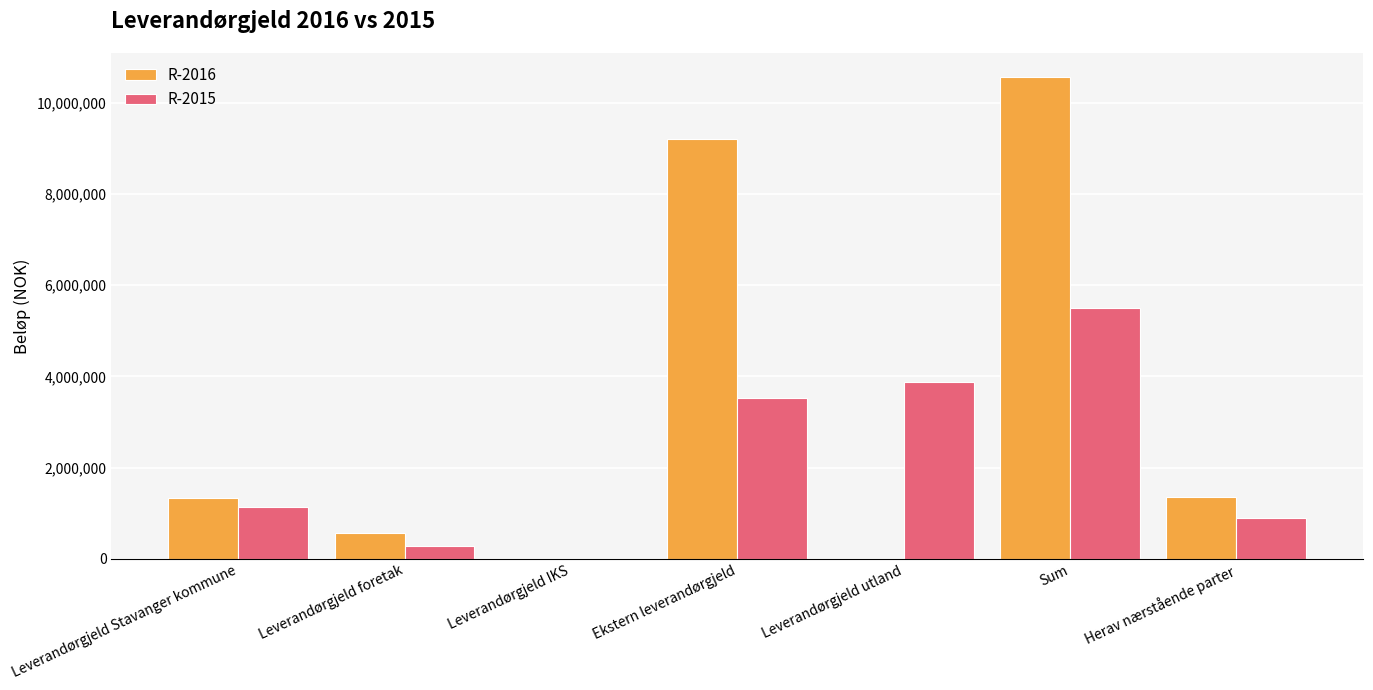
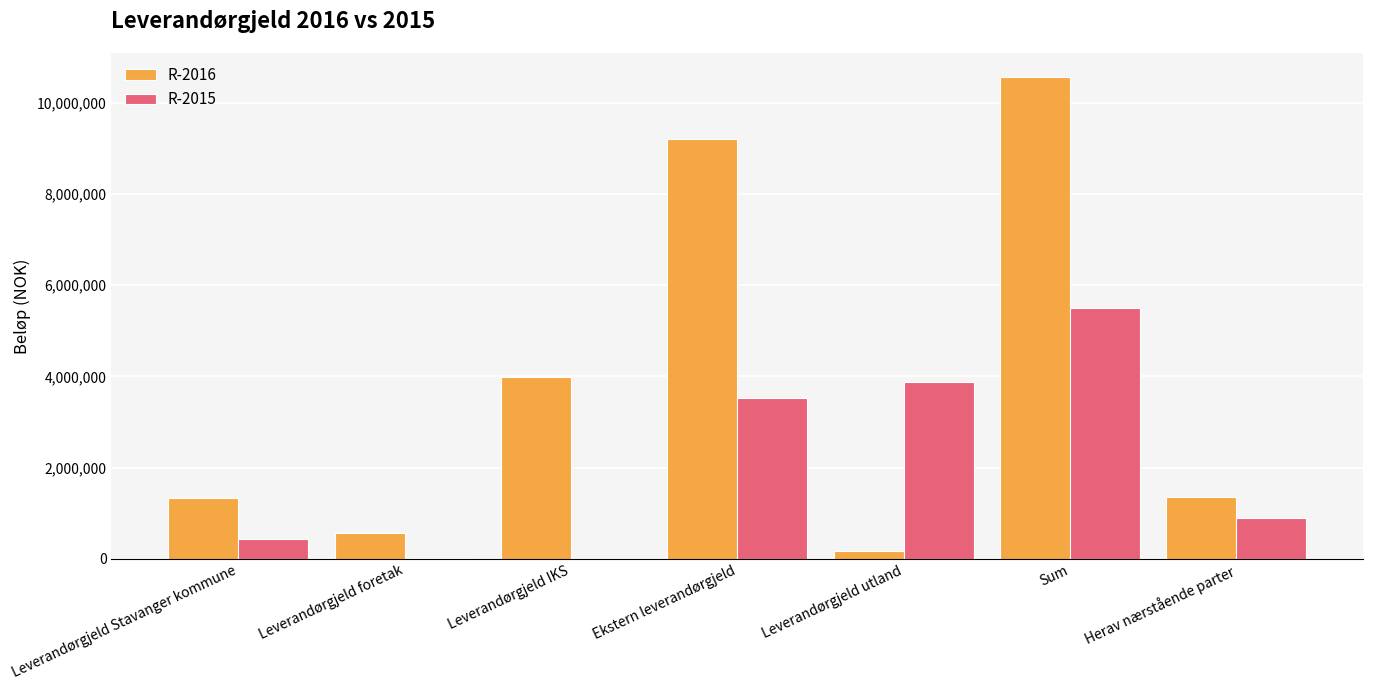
R-2015, Leverandørgjeld Stavanger kommune: 1,100,000 -> 400,000
R-2015, Leverandørgjeld foretak: 300,000 -> 0
R-2016, Leverandørgjeld IKS: 0 -> 4,000,000
R-2016, Leverandørgjeld utland: 0 -> 200,000
